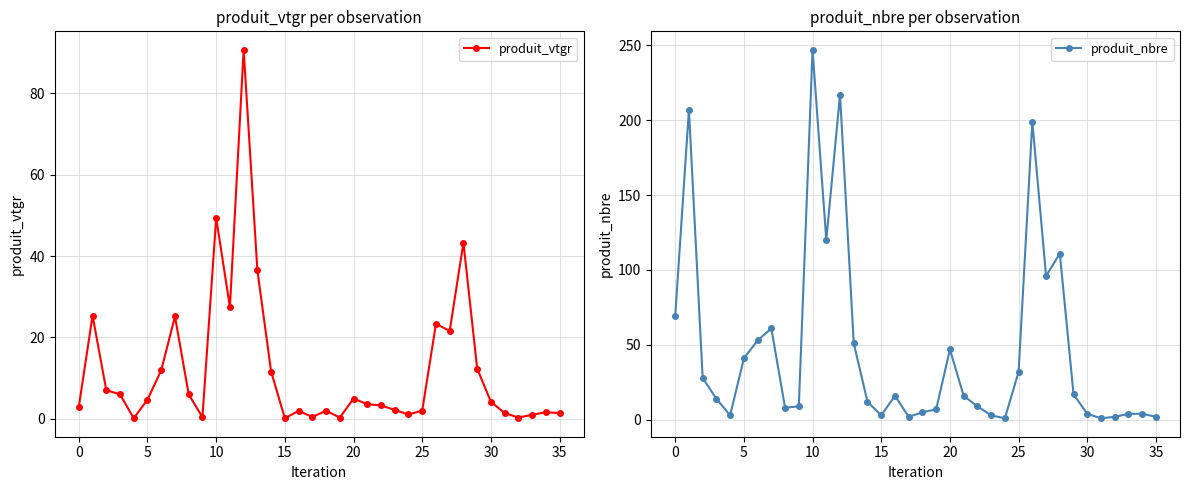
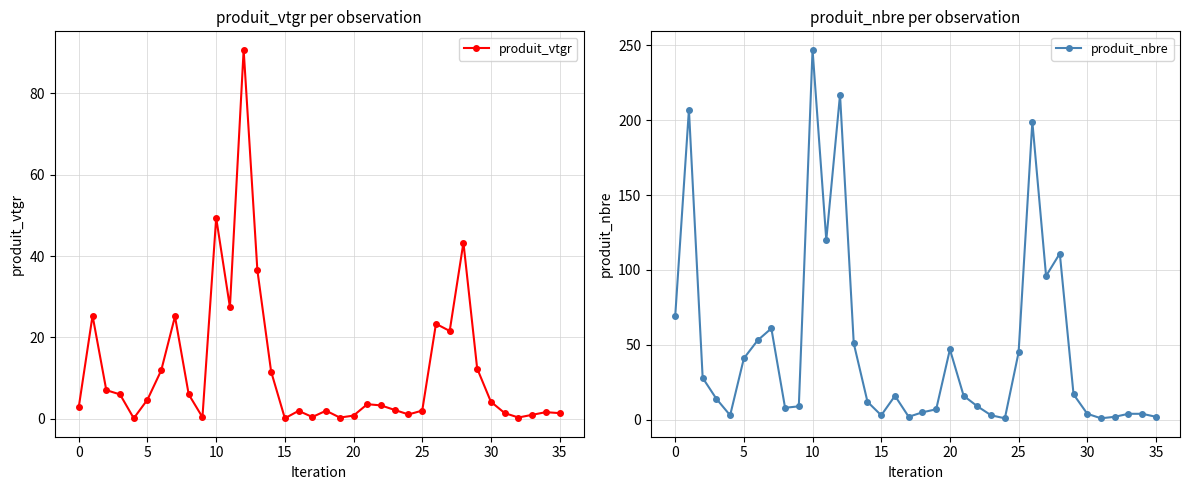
produit_vtgr per observation, 20: 5 -> 1
produit_nbre per observation, 25: 32 -> 45
